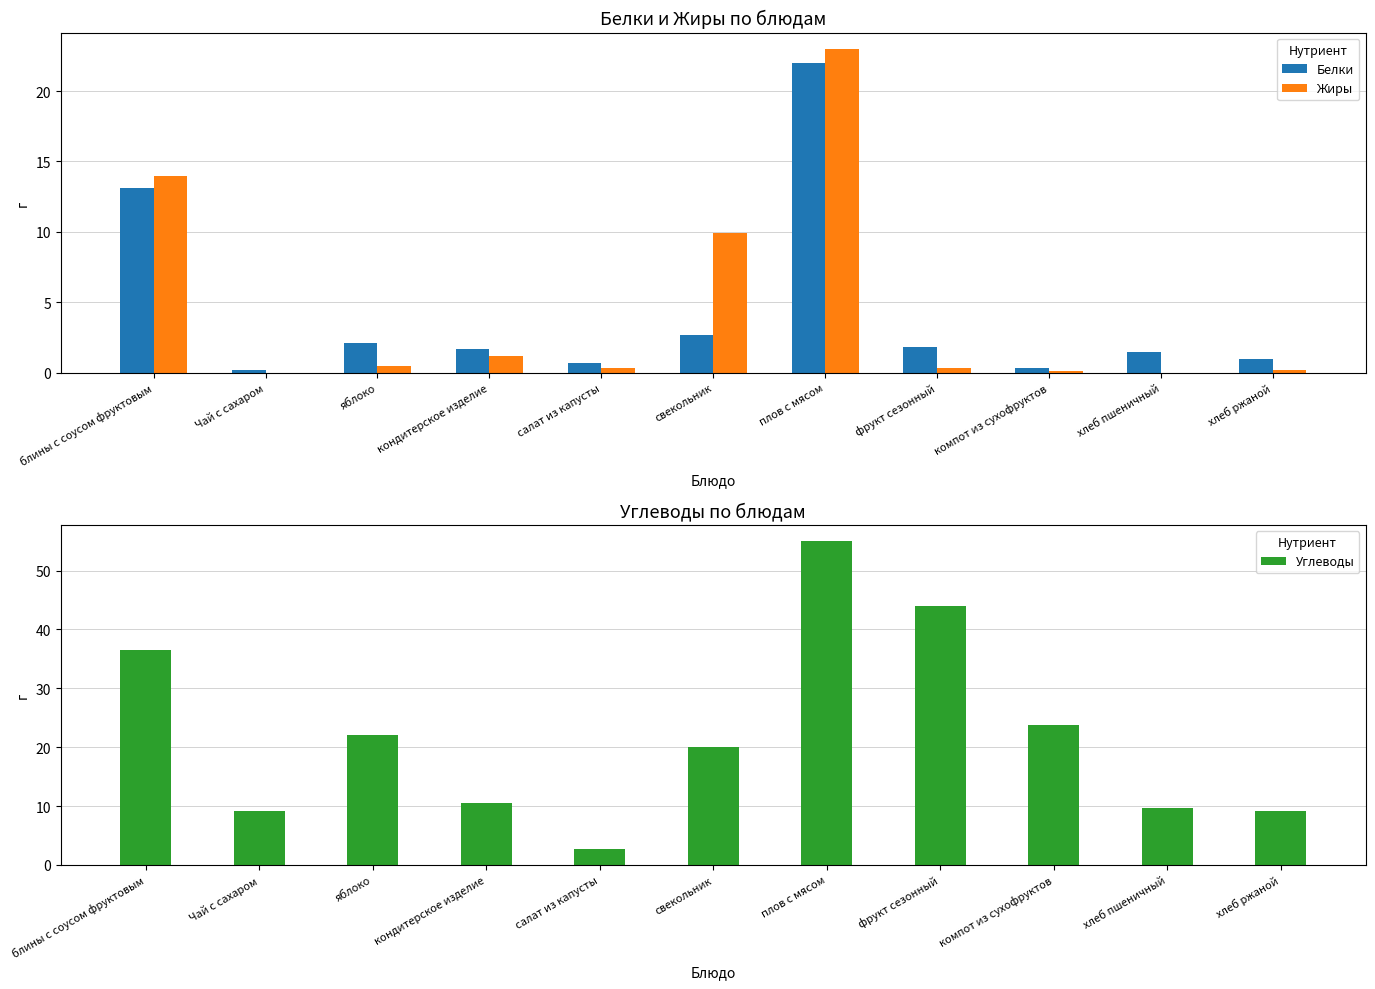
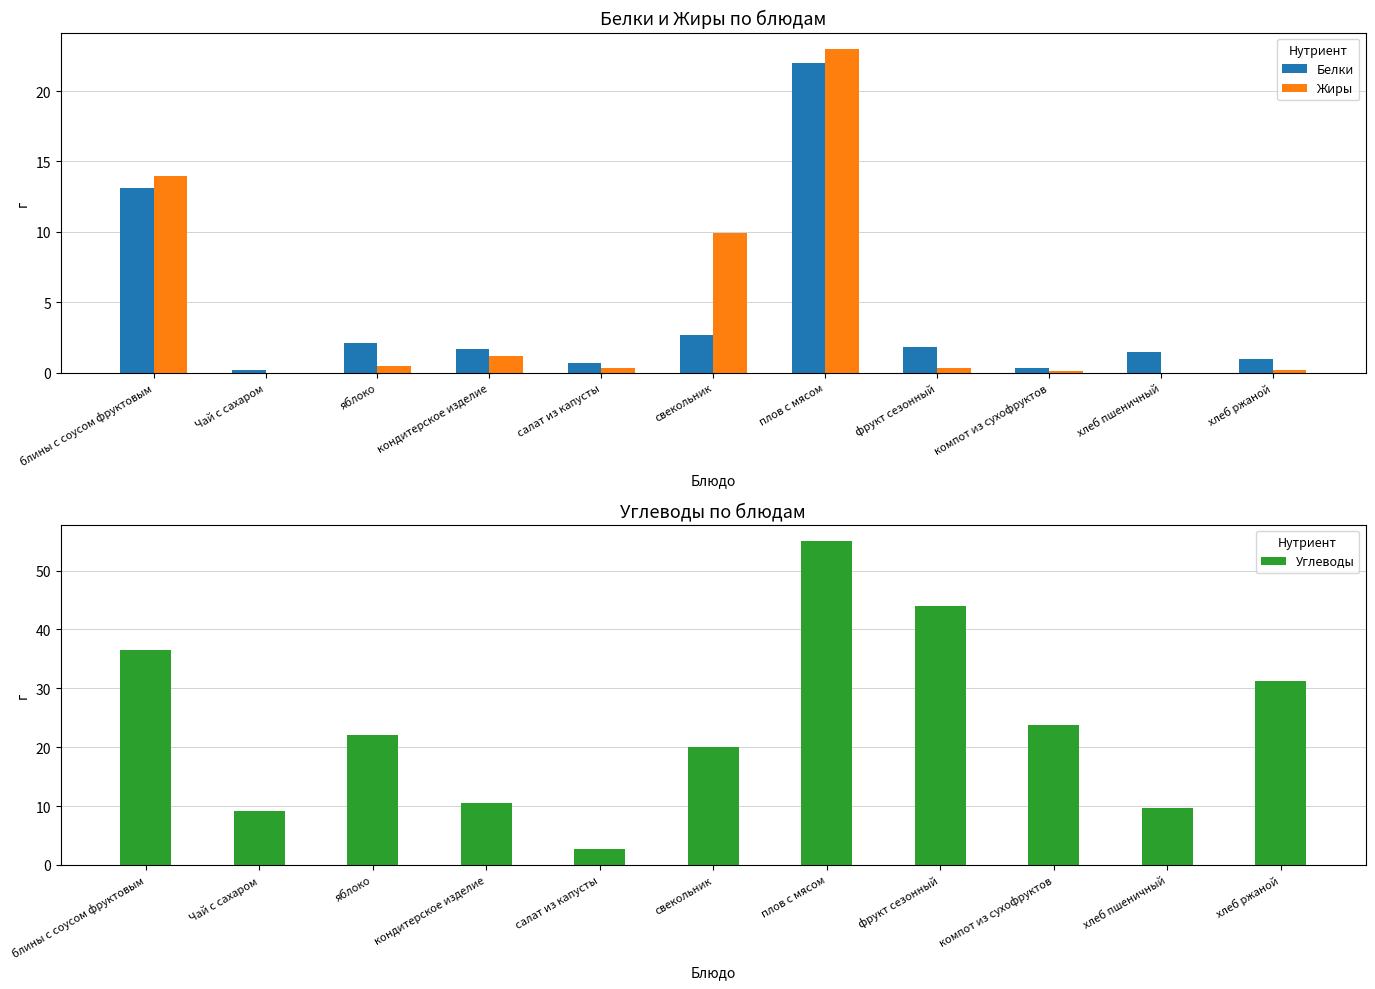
Углеводы по блюдам, хлеб ржаной: 9 -> 31
